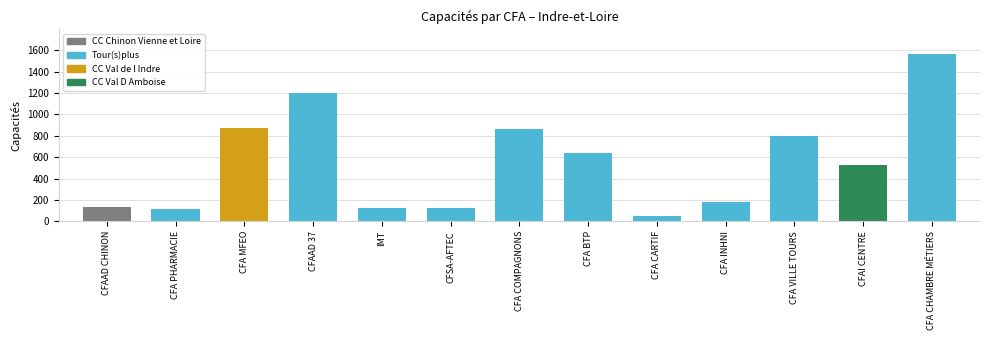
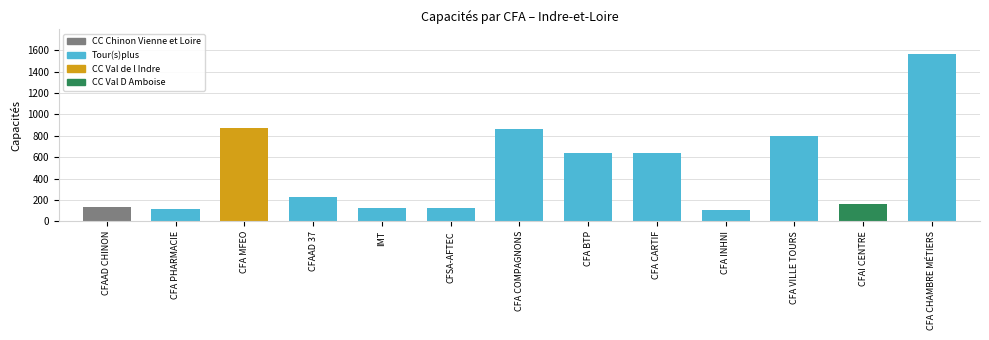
CFAAD 37: 1200 -> 230
CFA CARTIF: 50 -> 640
CFA INHNI: 180 -> 100
CFAI CENTRE: 530 -> 160
